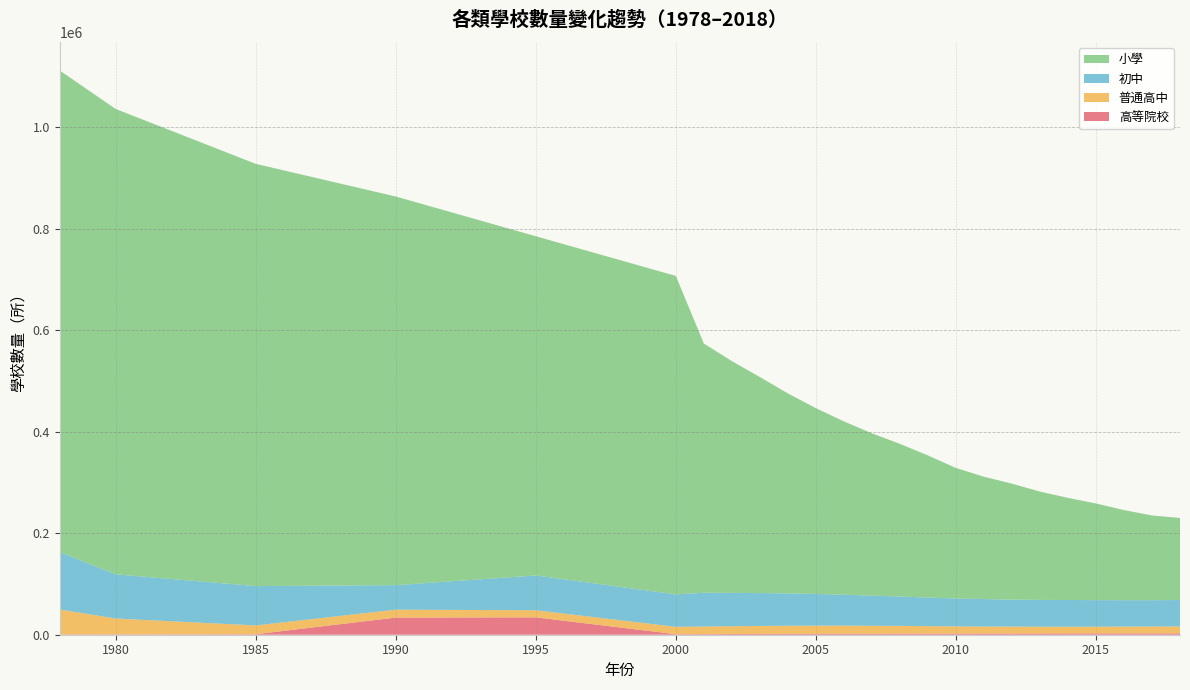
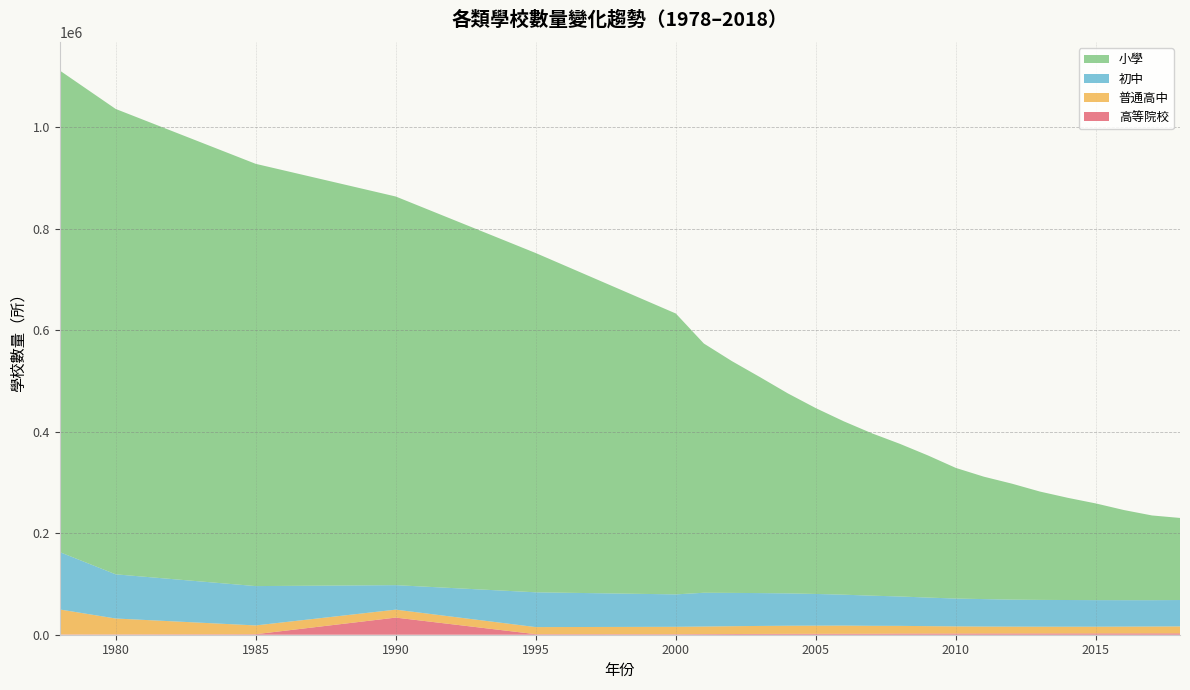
高等院校, 1995: 30000 -> 0
小學, 2000: 630000 -> 550000
